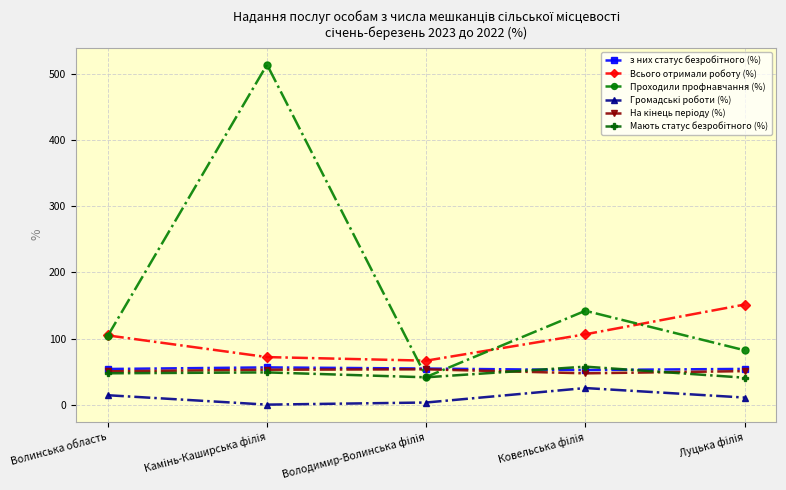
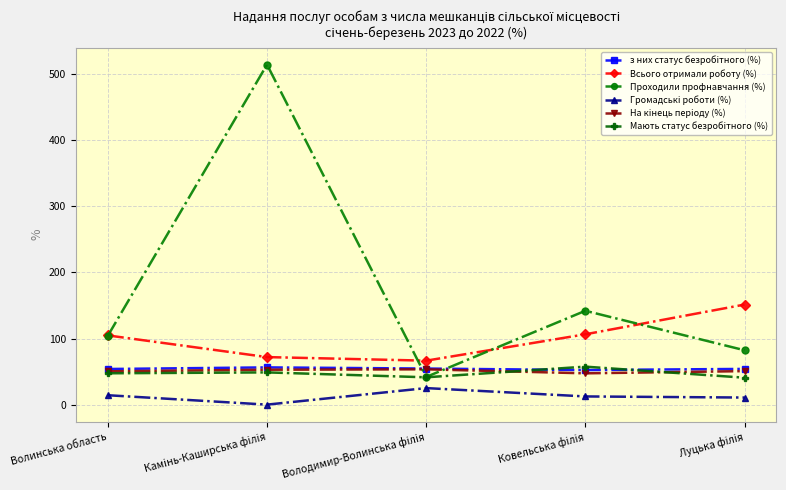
Громадські роботи (%), Володимир-Волинська філія: 0 -> 30
Громадські роботи (%), Ковельська філія: 30 -> 10
